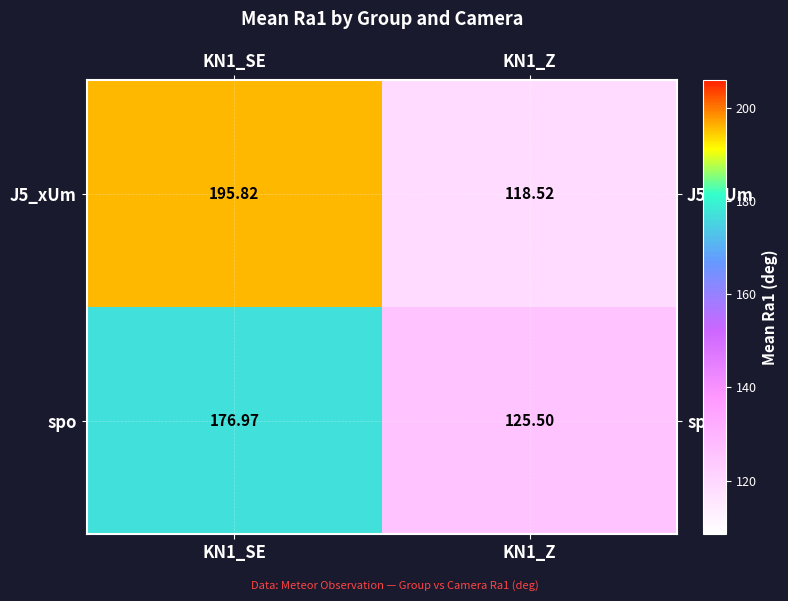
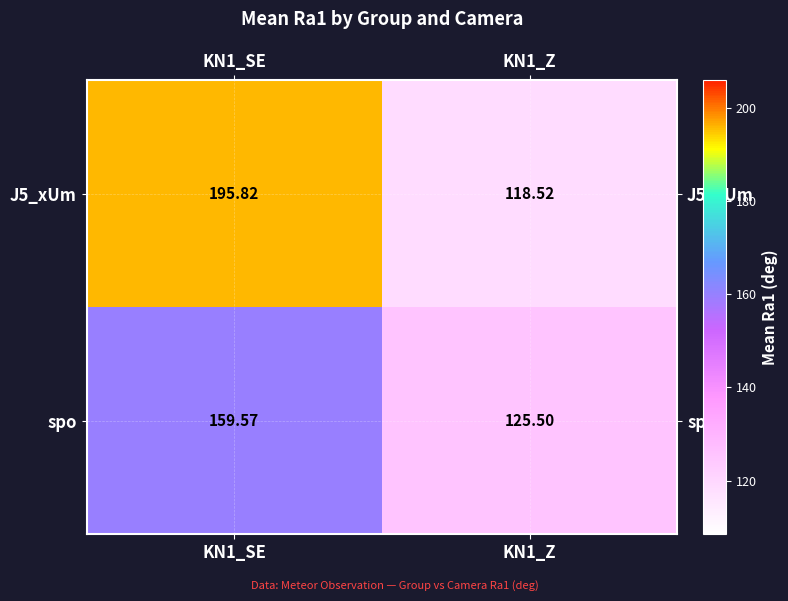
spo, KN1_SE: 176.97 -> 159.57
